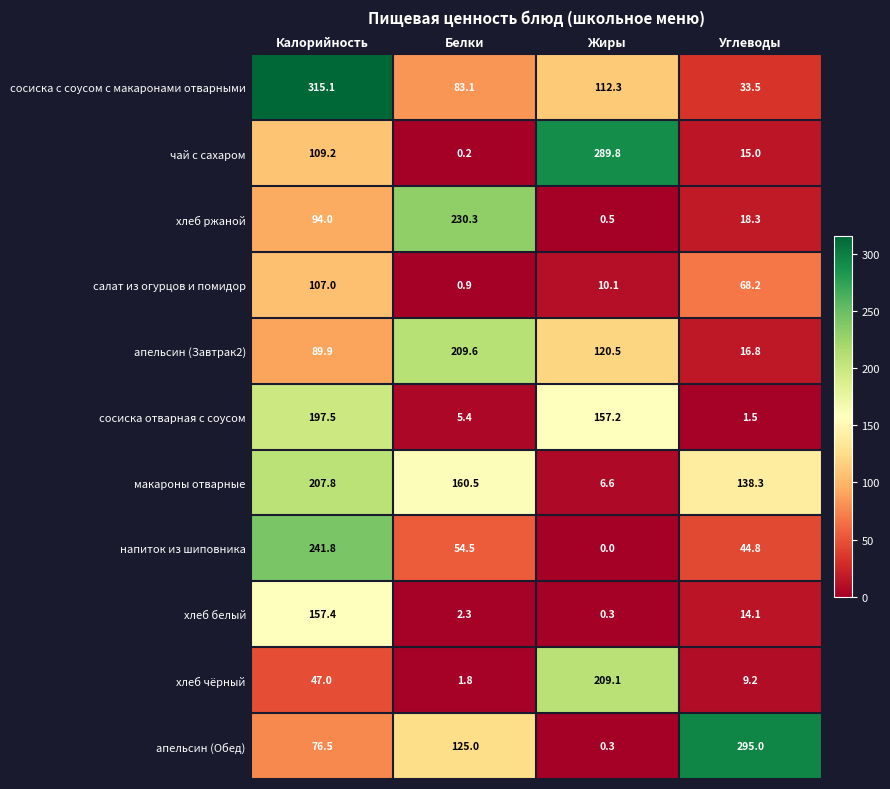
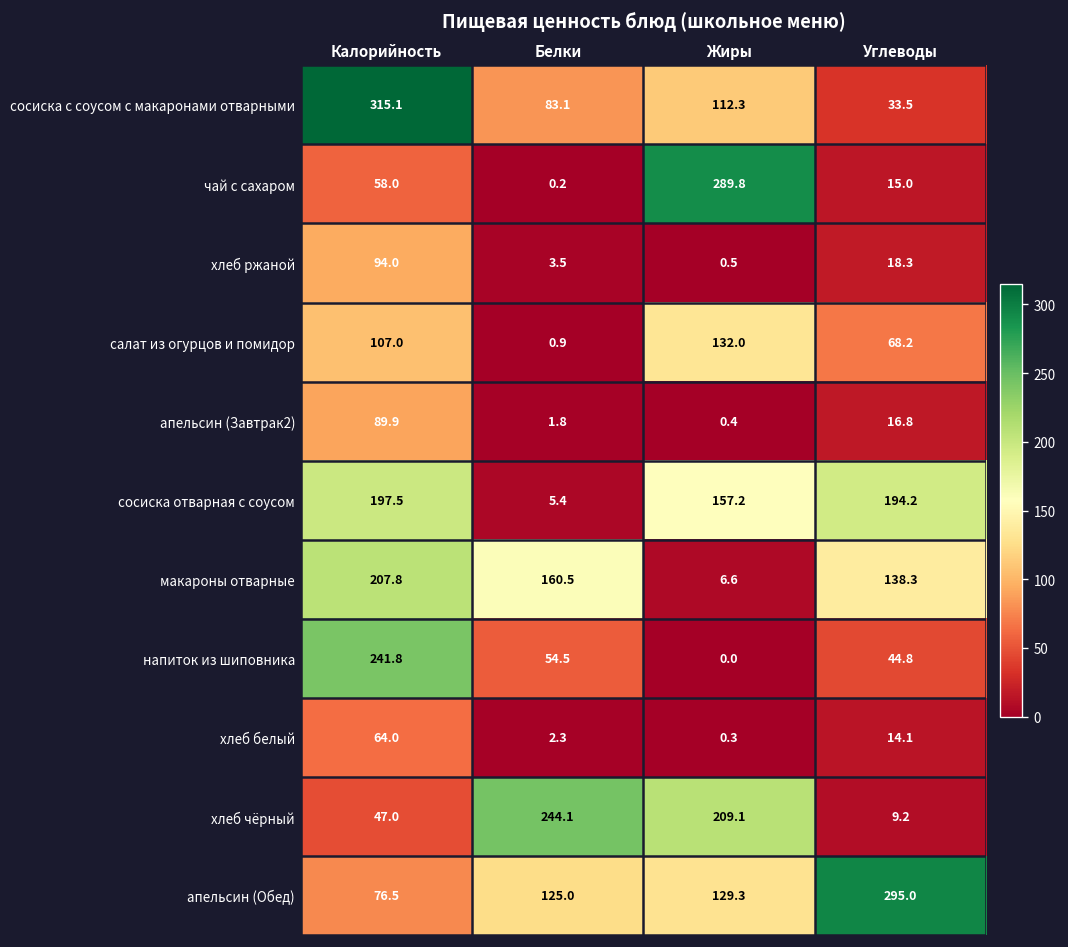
чай с сахаром, Калорийность: 109.2 -> 58.0
хлеб ржаной, Белки: 230.3 -> 3.5
салат из огурцов и помидор, Жиры: 10.1 -> 132.0
апельсин (Завтрак2), Белки: 209.6 -> 1.8
апельсин (Завтрак2), Жиры: 120.5 -> 0.4
сосиска отварная с соусом, Углеводы: 1.5 -> 194.2
хлеб белый, Калорийность: 157.4 -> 64.0
хлеб чёрный, Белки: 1.8 -> 244.1
апельсин (Обед), Жиры: 0.3 -> 129.3
